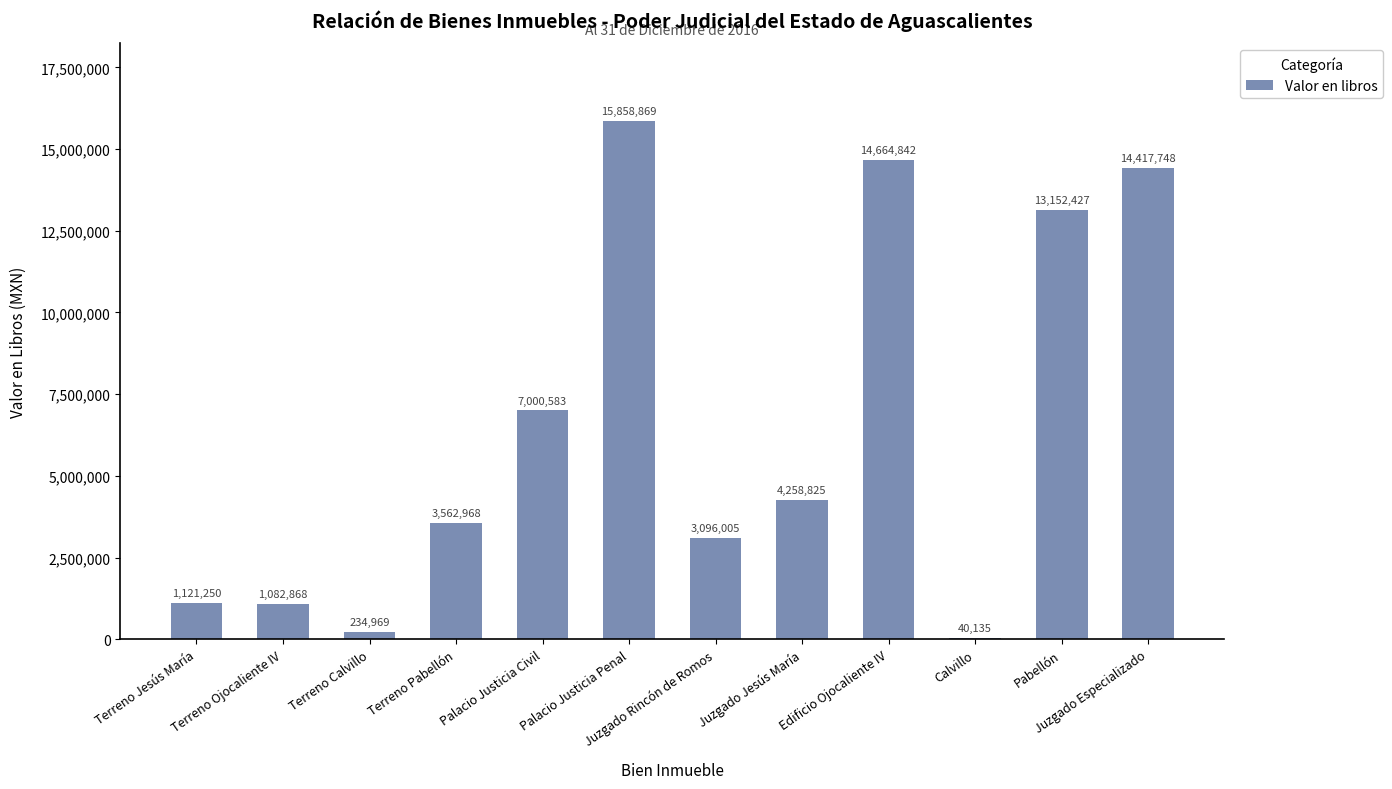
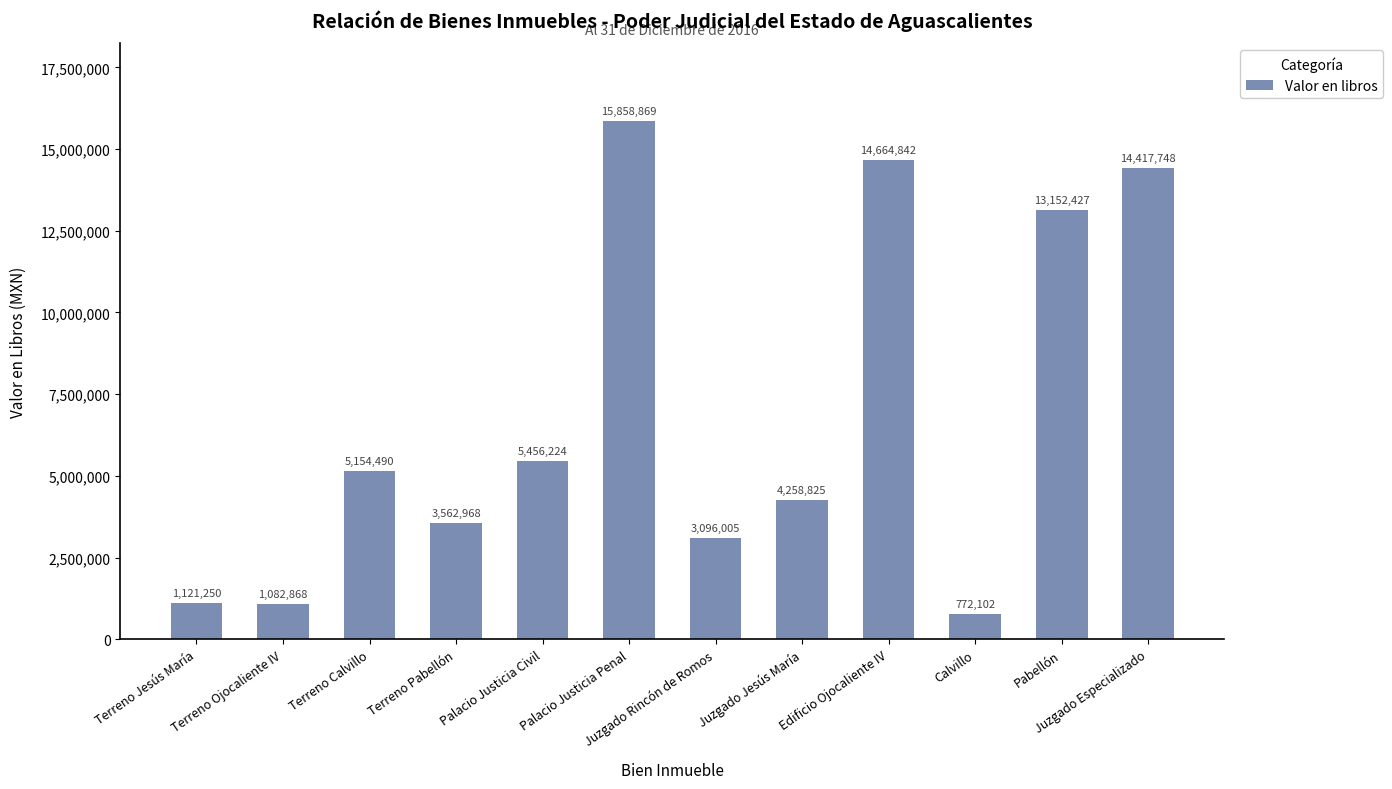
Terreno Calvillo: 234,969 -> 5,154,490
Palacio Justicia Civil: 7,000,583 -> 5,456,224
Calvillo: 40,135 -> 772,102
